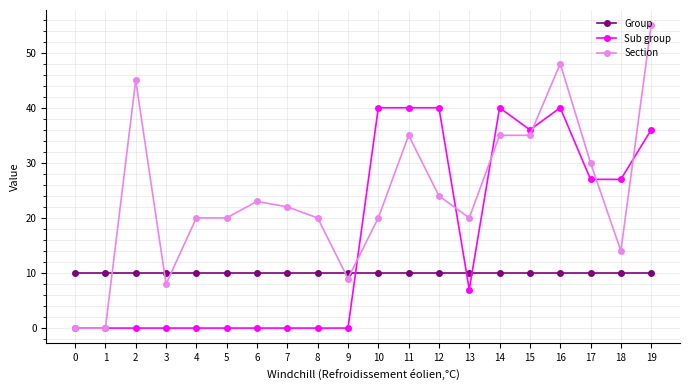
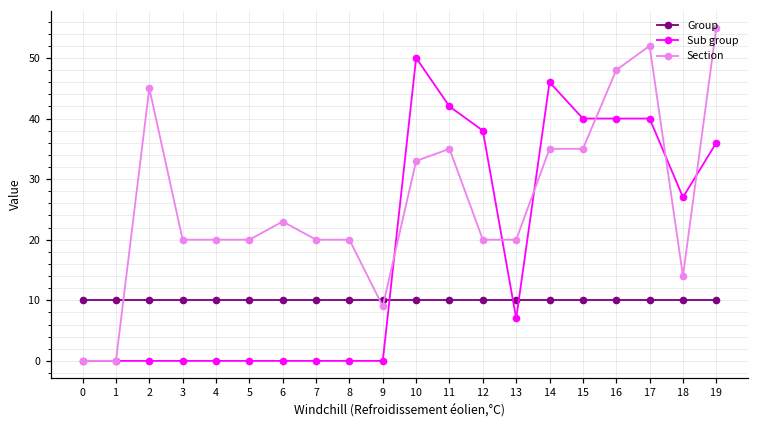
Section, 3: 8 -> 20
Section, 7: 22 -> 20
Sub group, 10: 40 -> 50
Section, 10: 20 -> 33
Sub group, 11: 40 -> 42
Sub group, 12: 40 -> 38
Section, 12: 24 -> 20
Sub group, 14: 40 -> 46
Sub group, 15: 36 -> 40
Sub group, 17: 27 -> 40
Section, 17: 30 -> 52
